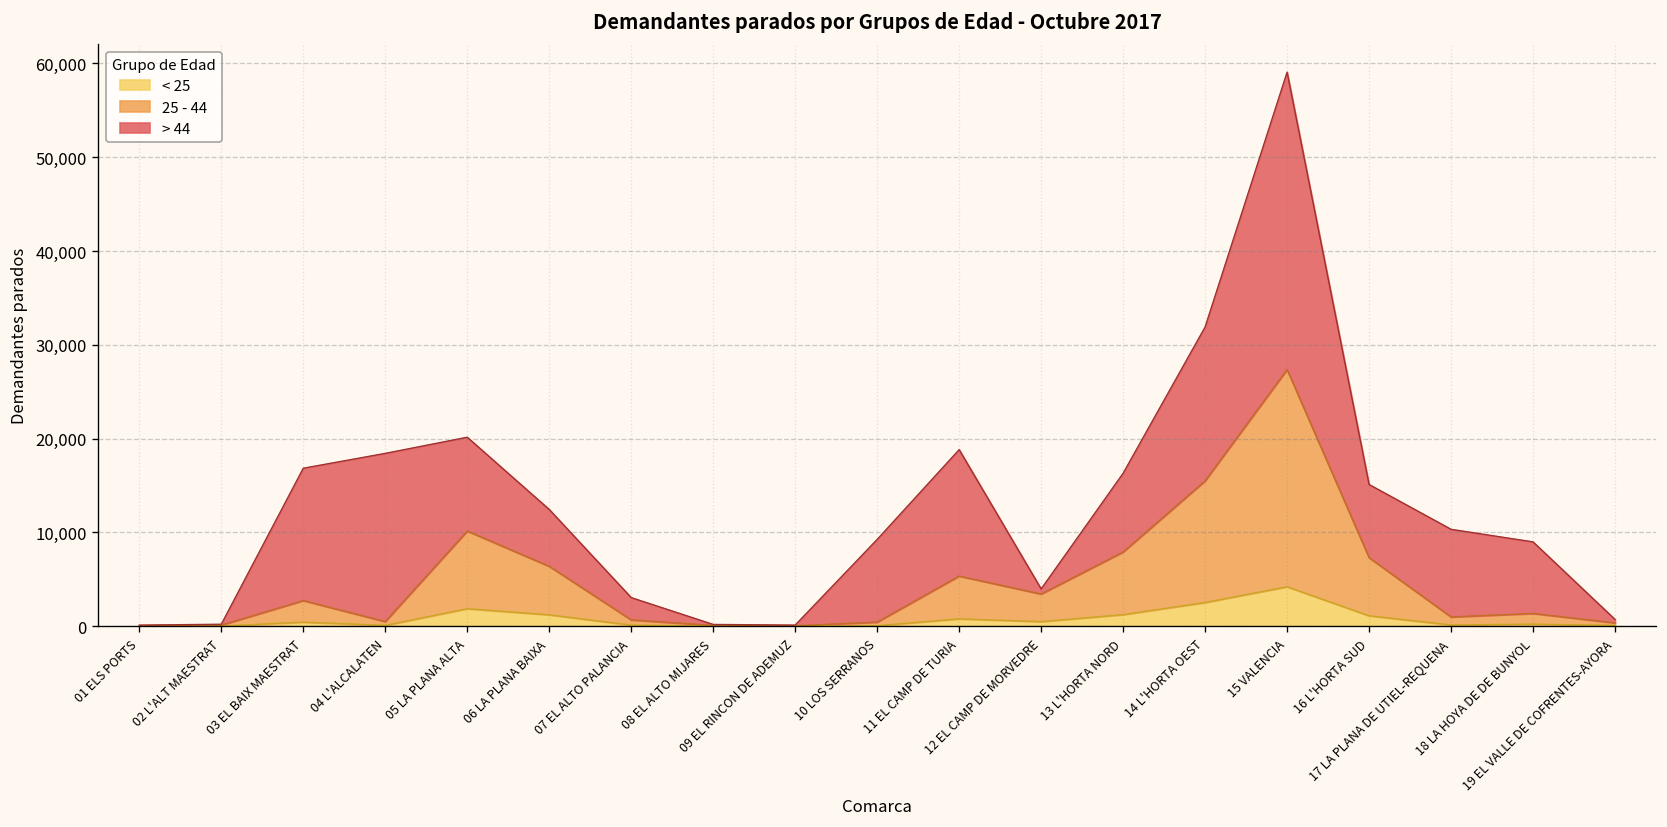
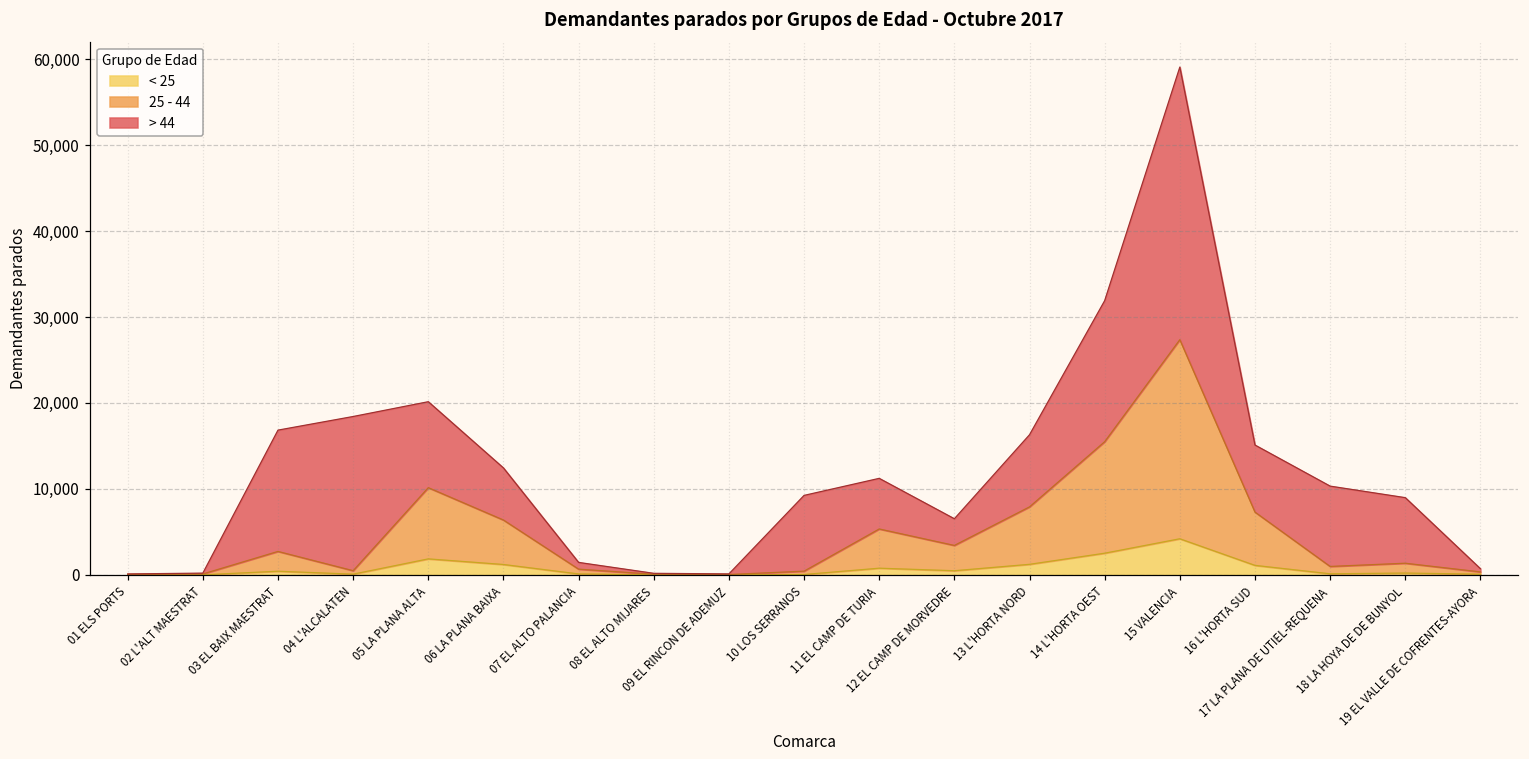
> 44, 07 EL ALTO PALANCIA: 2,000 -> 1,000
> 44, 11 EL CAMP DE TURIA: 13,000 -> 6,000
> 44, 12 EL CAMP DE MORVEDRE: 1,000 -> 3,000
